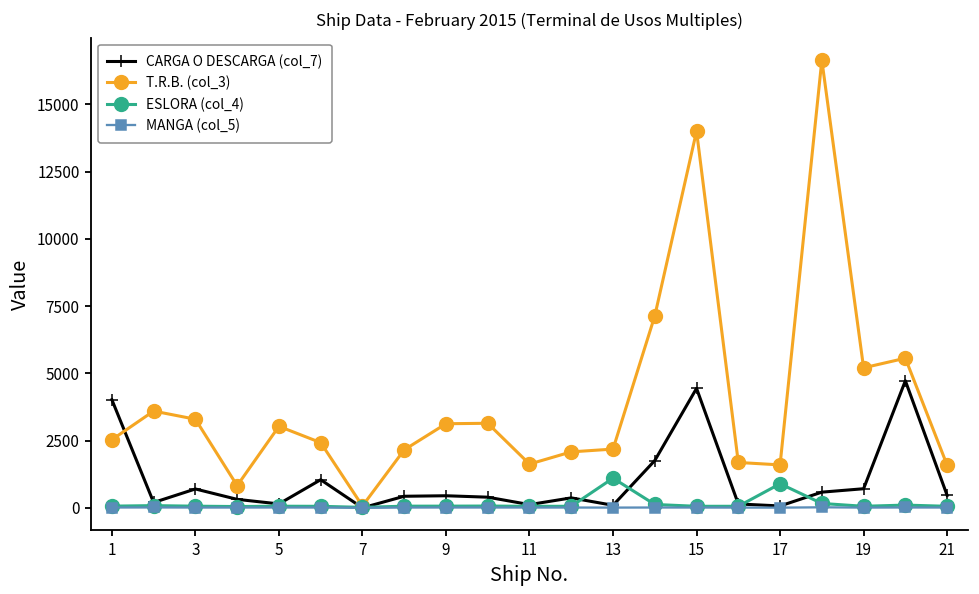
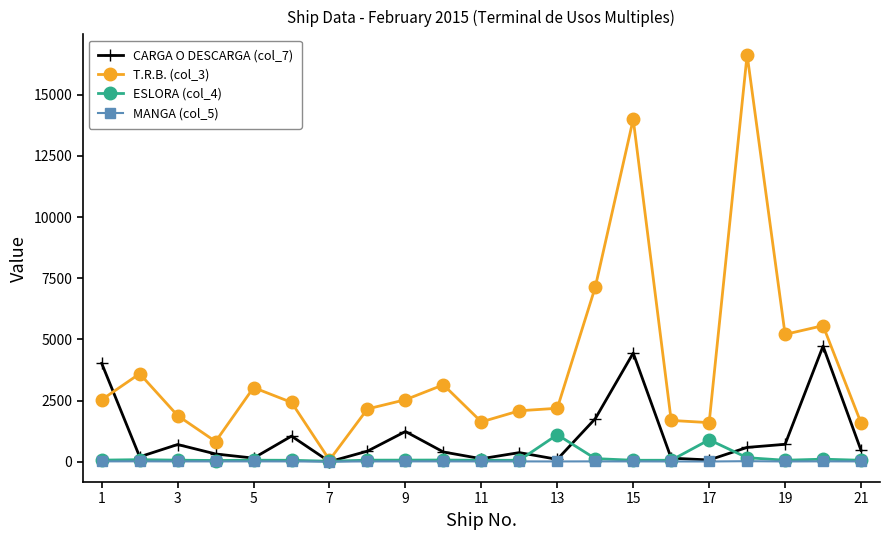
T.R.B. (col_3), 3: 3300 -> 1900
CARGA O DESCARGA (col_7), 9: 500 -> 1200
T.R.B. (col_3), 9: 3100 -> 2500
